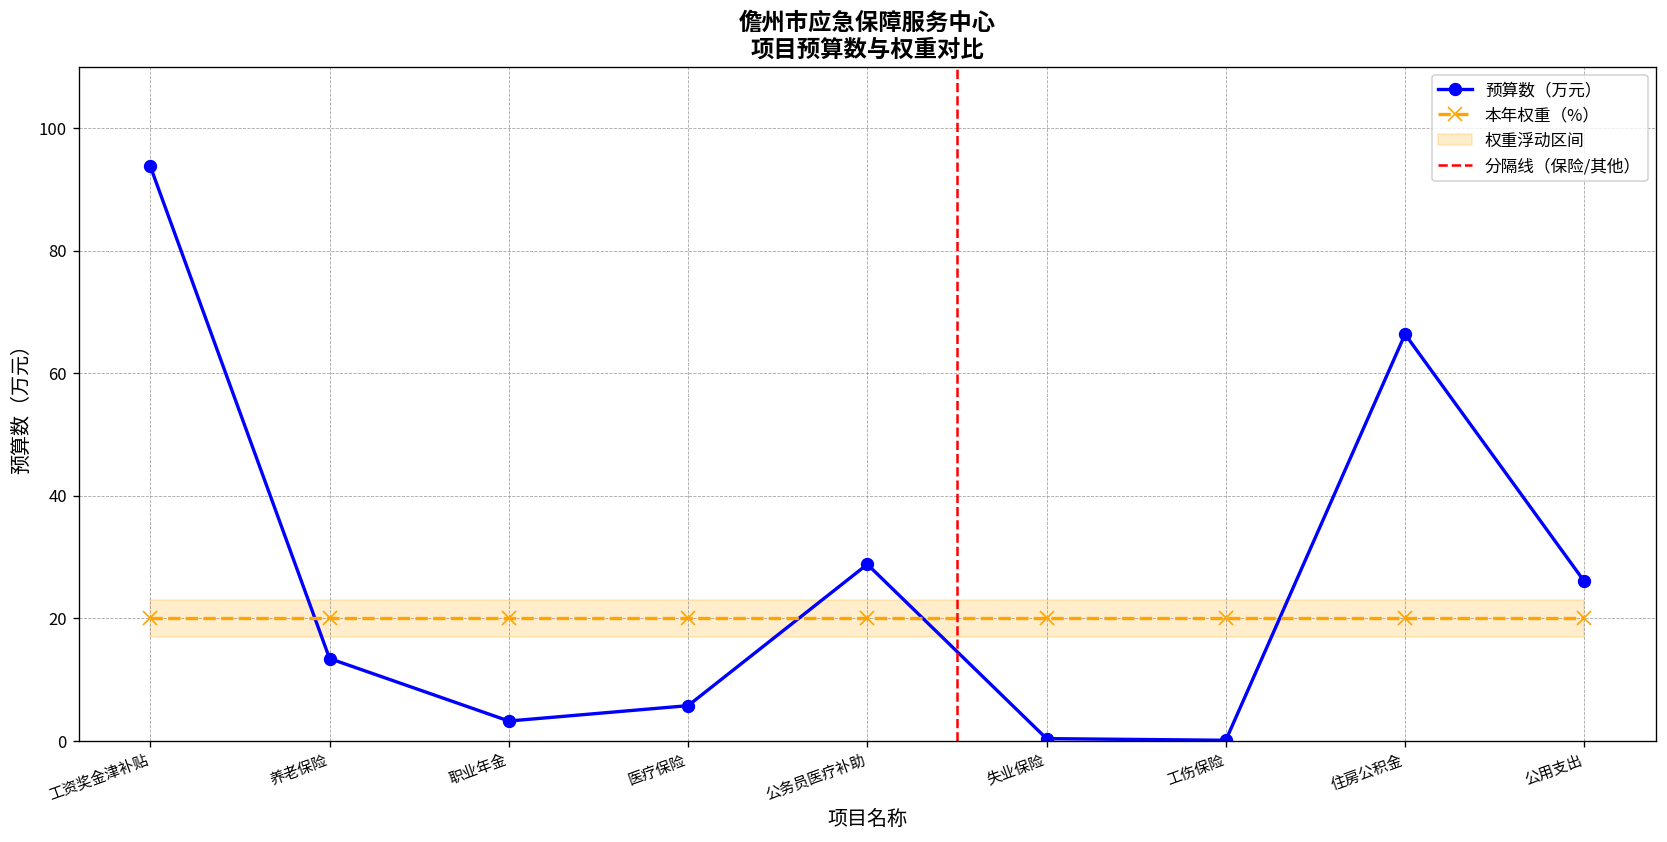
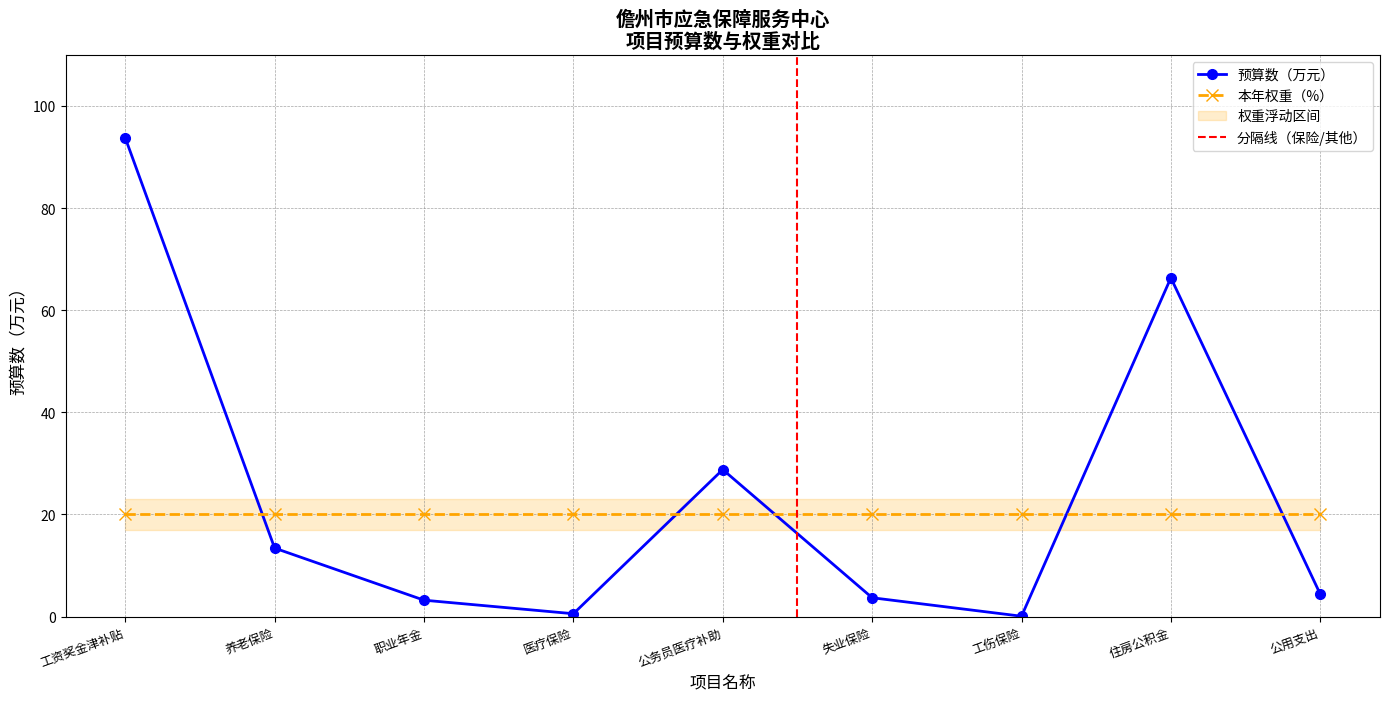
预算数（万元）, 医疗保险: 6 -> 1
预算数（万元）, 失业保险: 0 -> 4
预算数（万元）, 公用支出: 26 -> 4
